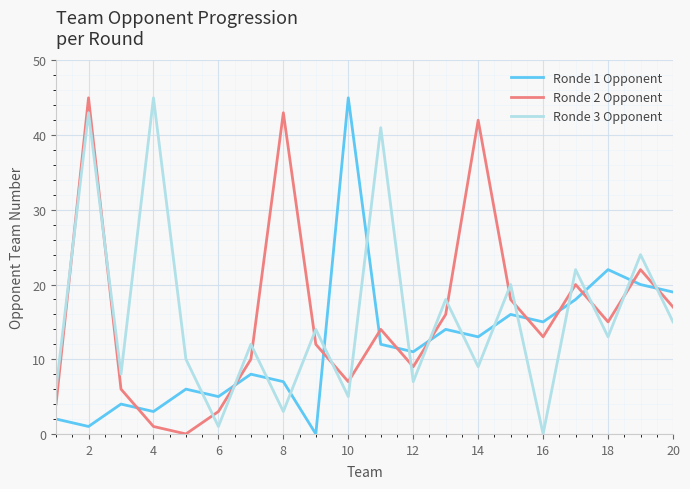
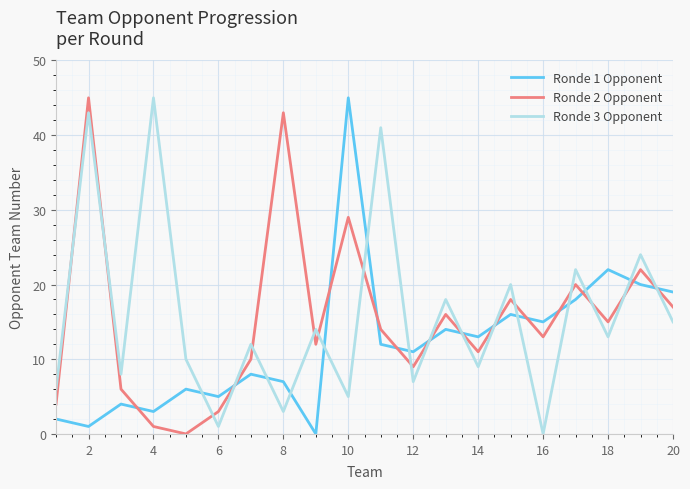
Ronde 2 Opponent, 10: 7 -> 29
Ronde 2 Opponent, 14: 42 -> 11
